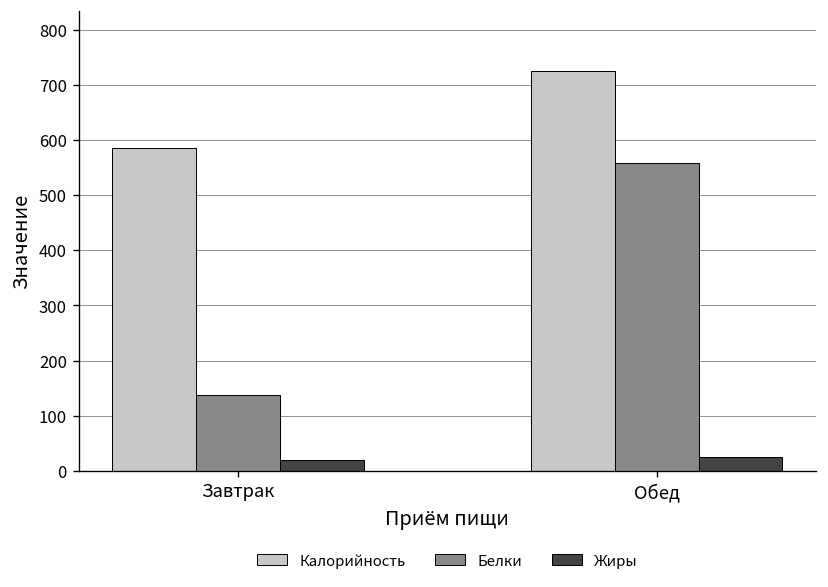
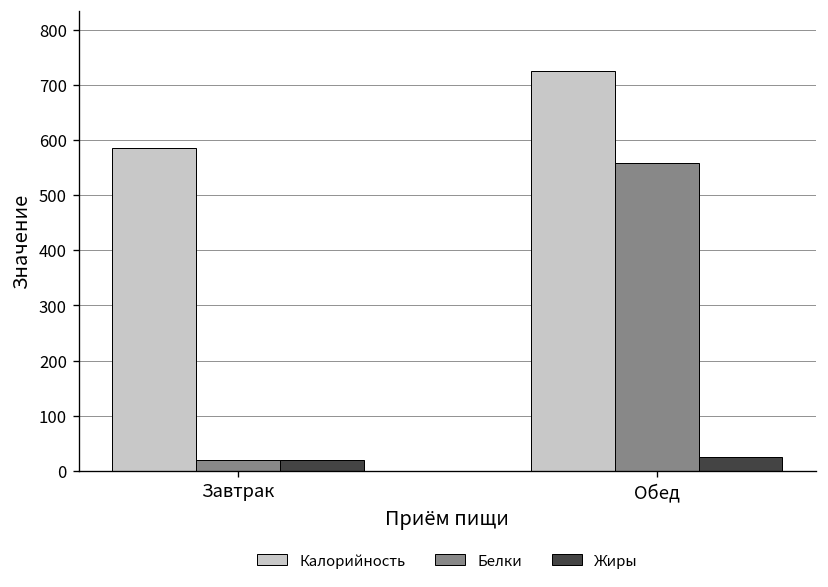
Белки, Завтрак: 140 -> 20
